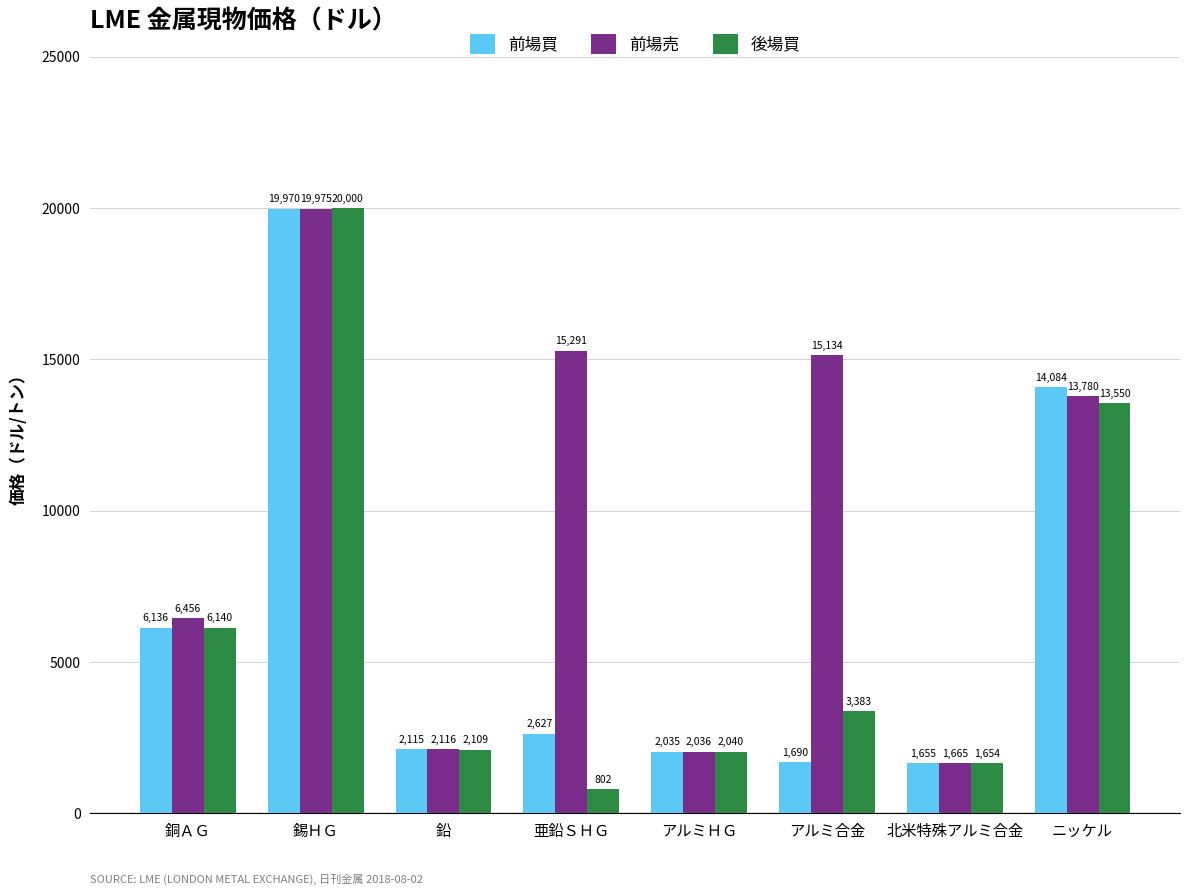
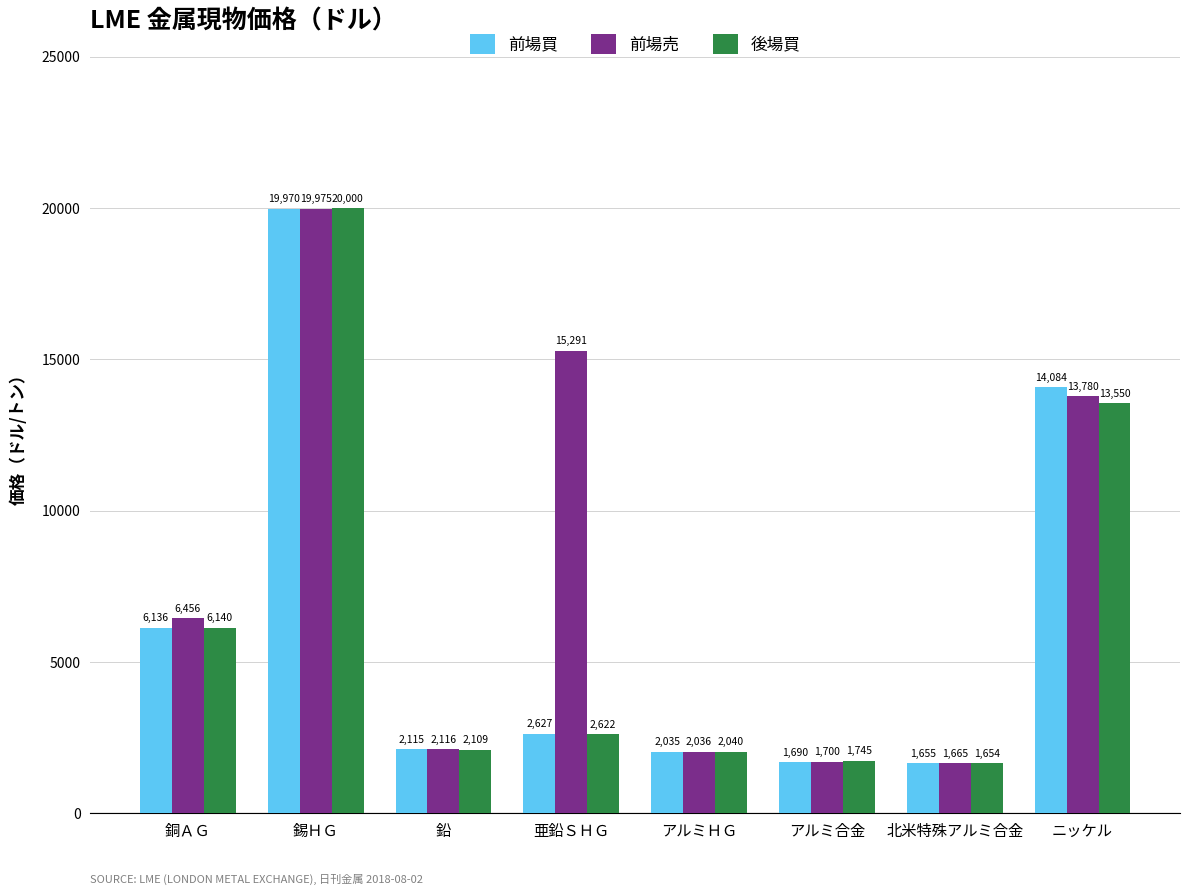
後場買, 亜鉛ＳＨＧ: 802 -> 2,622
前場売, アルミ合金: 15,134 -> 1,700
後場買, アルミ合金: 3,383 -> 1,745
